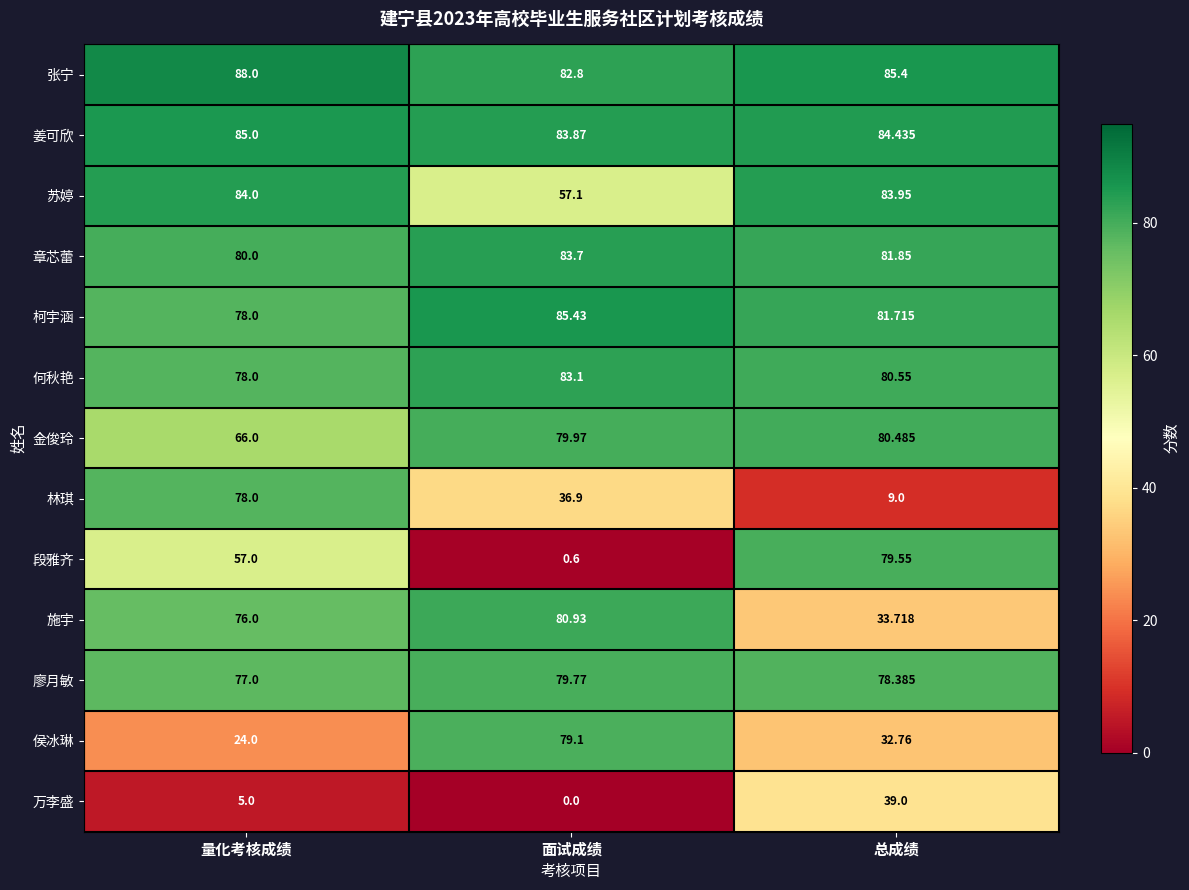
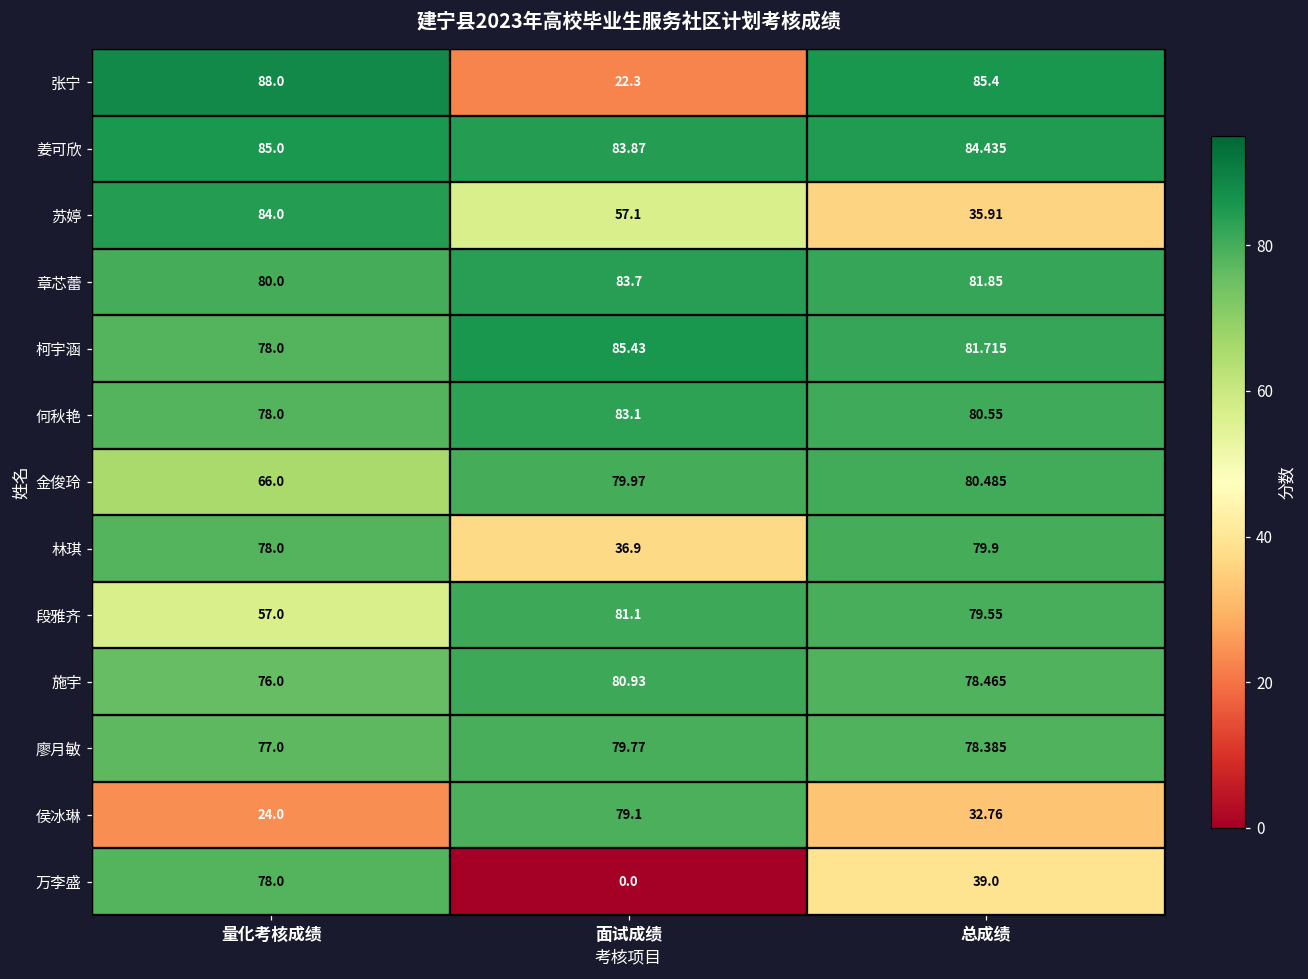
张宁, 面试成绩: 82.8 -> 22.3
苏婷, 总成绩: 83.95 -> 35.91
林琪, 总成绩: 9.0 -> 79.9
段雅齐, 面试成绩: 0.6 -> 81.1
施宇, 总成绩: 33.718 -> 78.465
万李盛, 量化考核成绩: 5.0 -> 78.0
